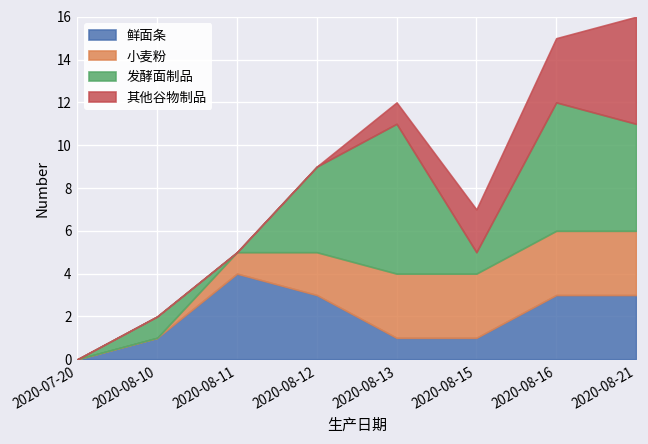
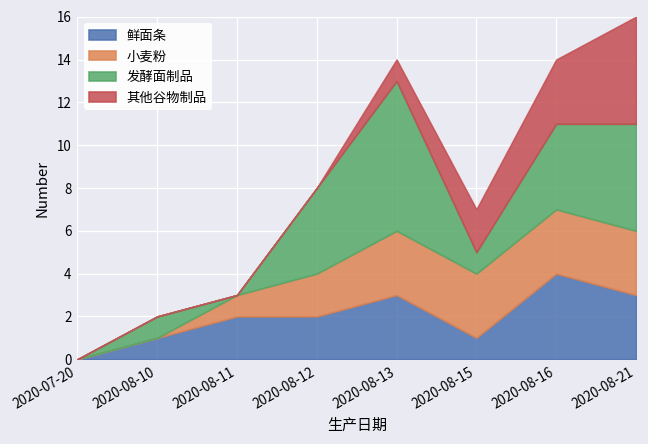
鲜面条, 2020-08-11: 4 -> 2
鲜面条, 2020-08-12: 3 -> 2
鲜面条, 2020-08-13: 1 -> 3
鲜面条, 2020-08-16: 3 -> 4
发酵面制品, 2020-08-16: 6 -> 4
